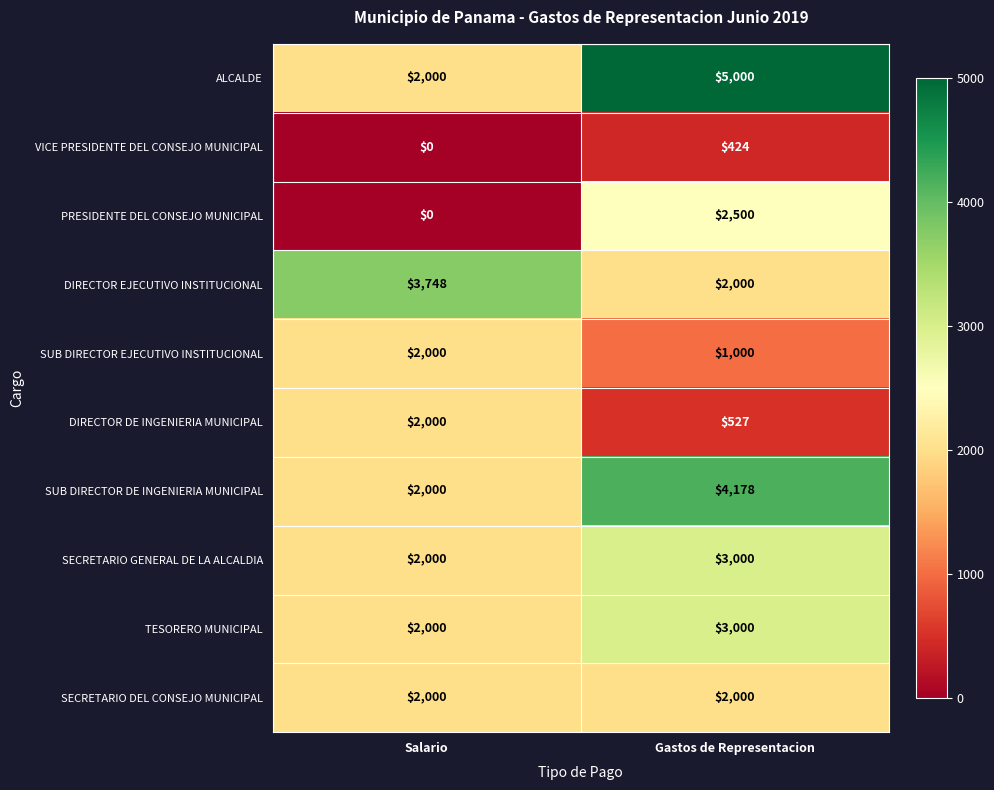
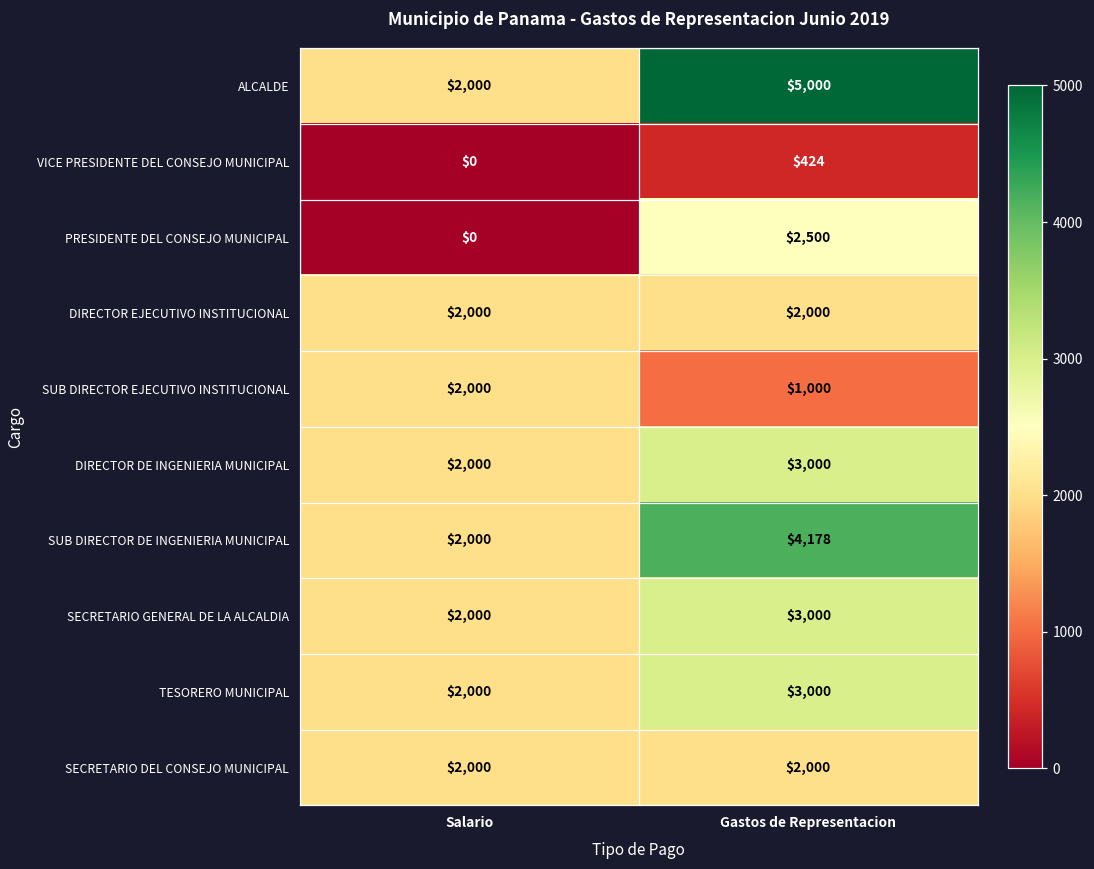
DIRECTOR EJECUTIVO INSTITUCIONAL, Salario: $3,748 -> $2,000
DIRECTOR DE INGENIERIA MUNICIPAL, Gastos de Representacion: $527 -> $3,000
